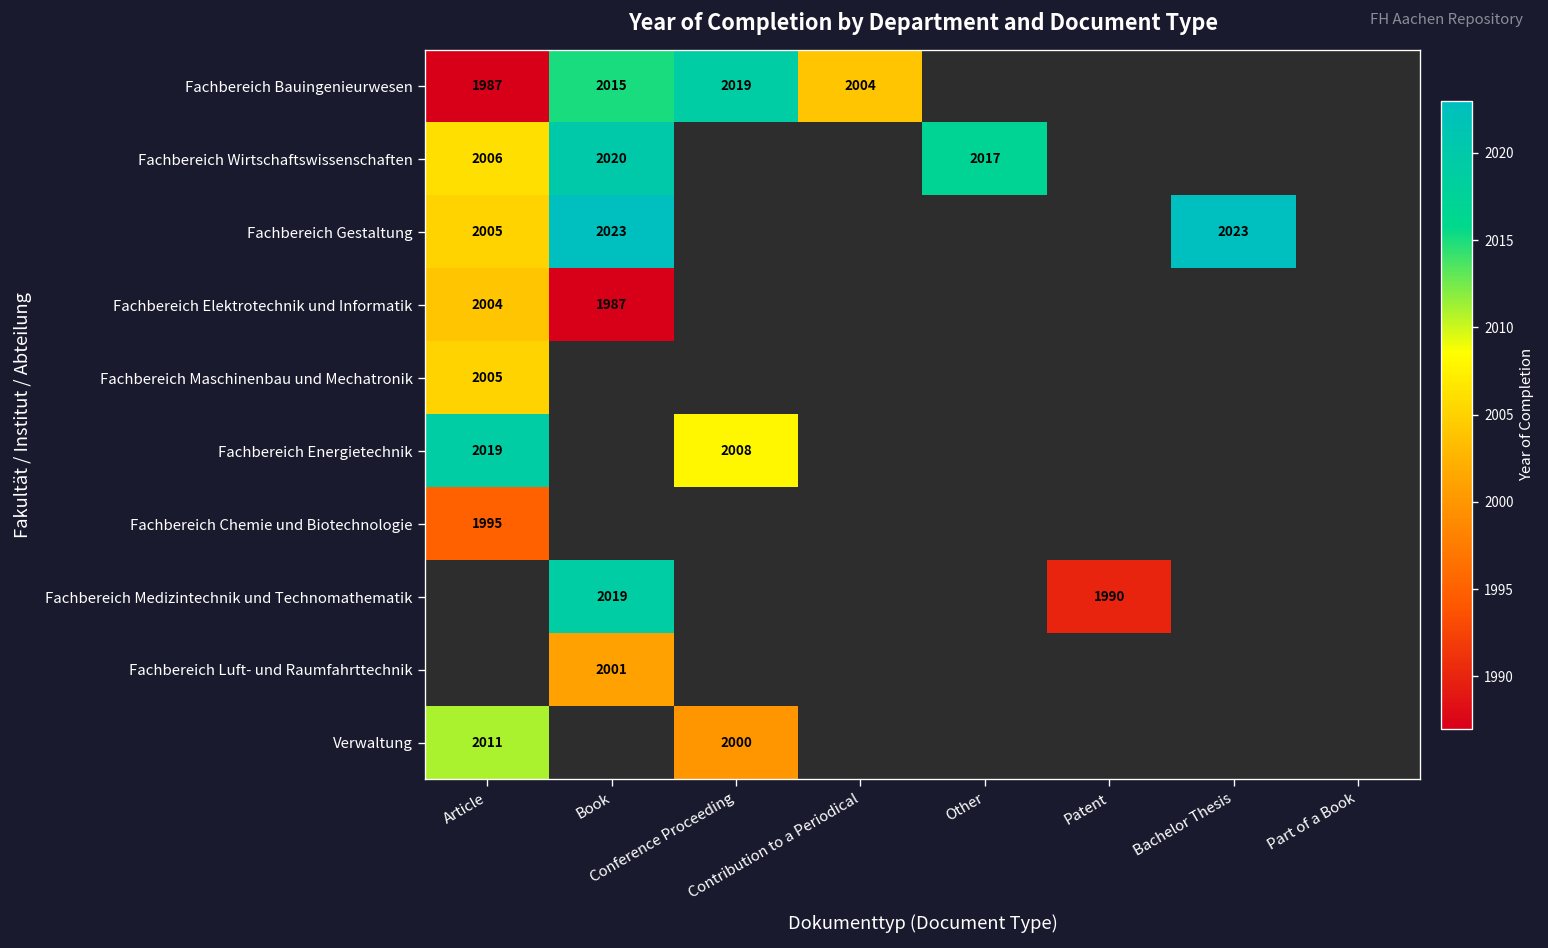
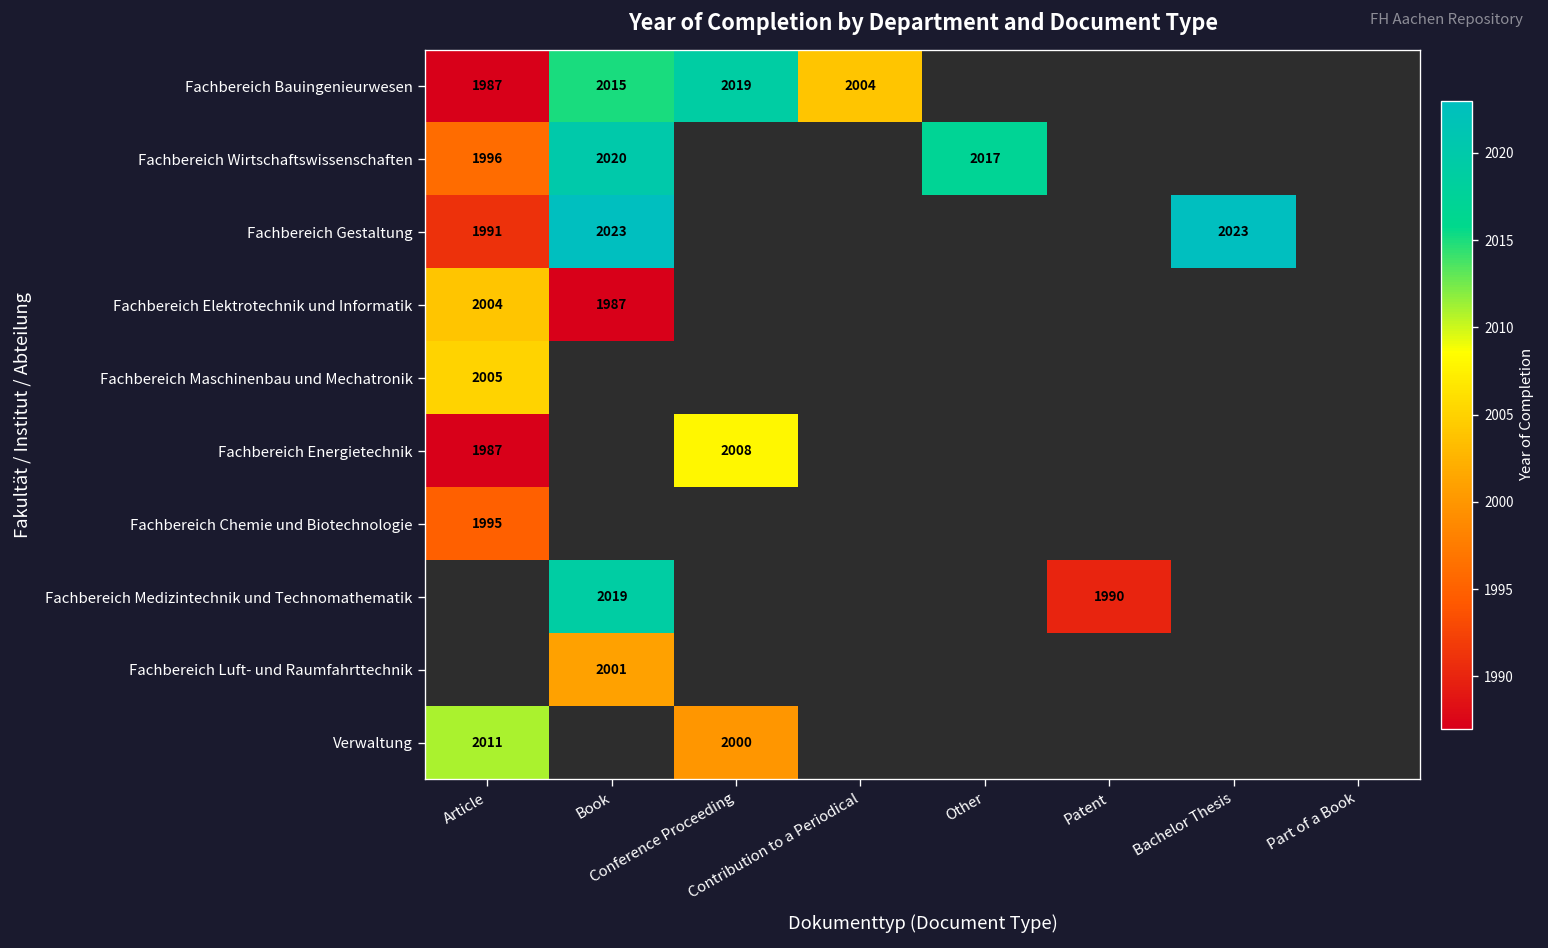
Fachbereich Wirtschaftswissenschaften, Article: 2006 -> 1996
Fachbereich Gestaltung, Article: 2005 -> 1991
Fachbereich Energietechnik, Article: 2019 -> 1987
